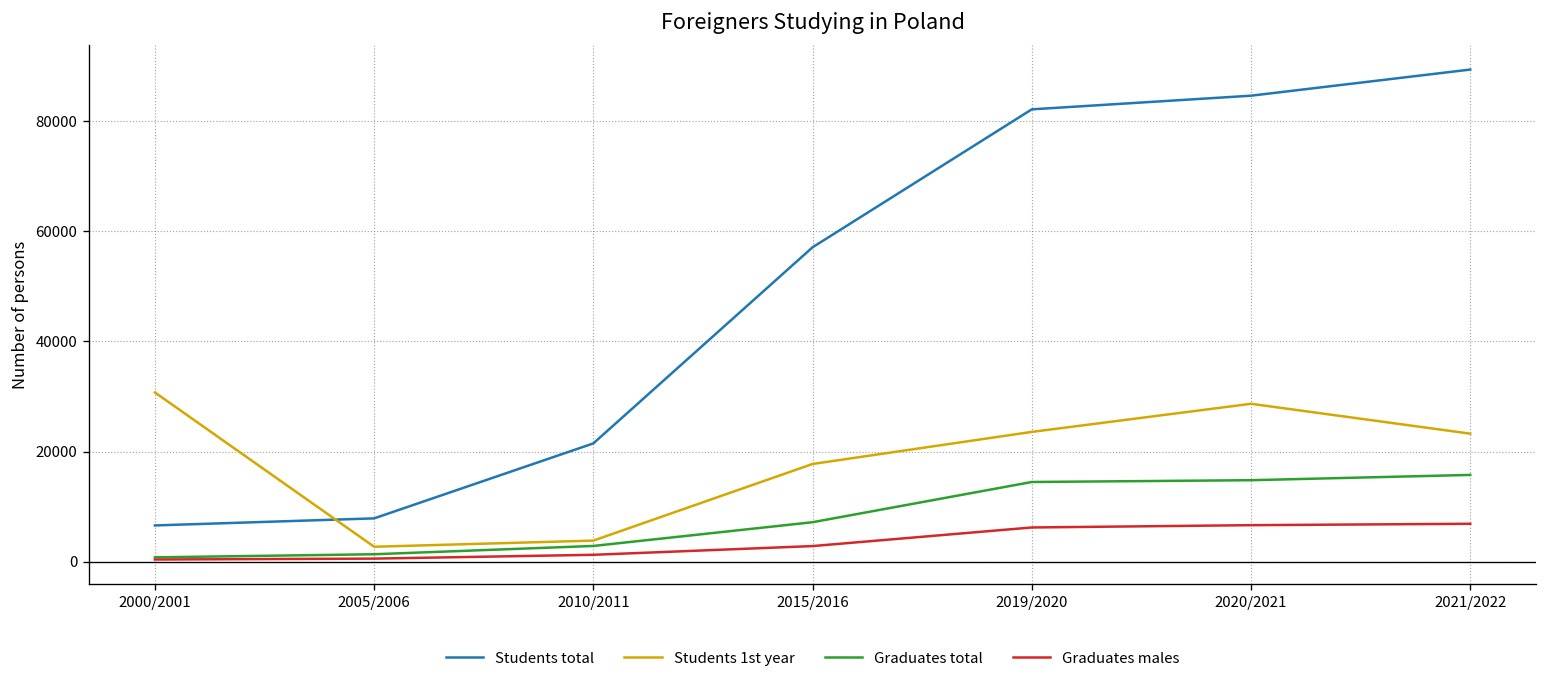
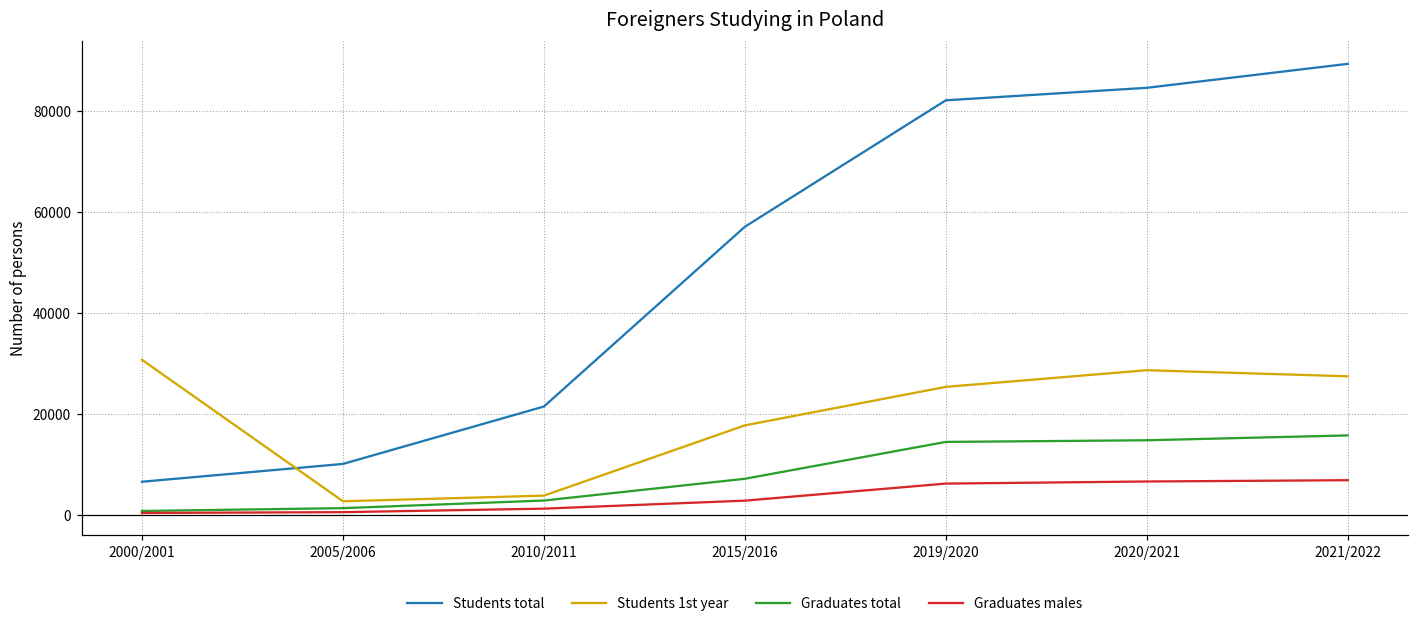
Students total, 2005/2006: 8000 -> 10000
Students 1st year, 2019/2020: 24000 -> 25000
Students 1st year, 2021/2022: 23000 -> 27000
